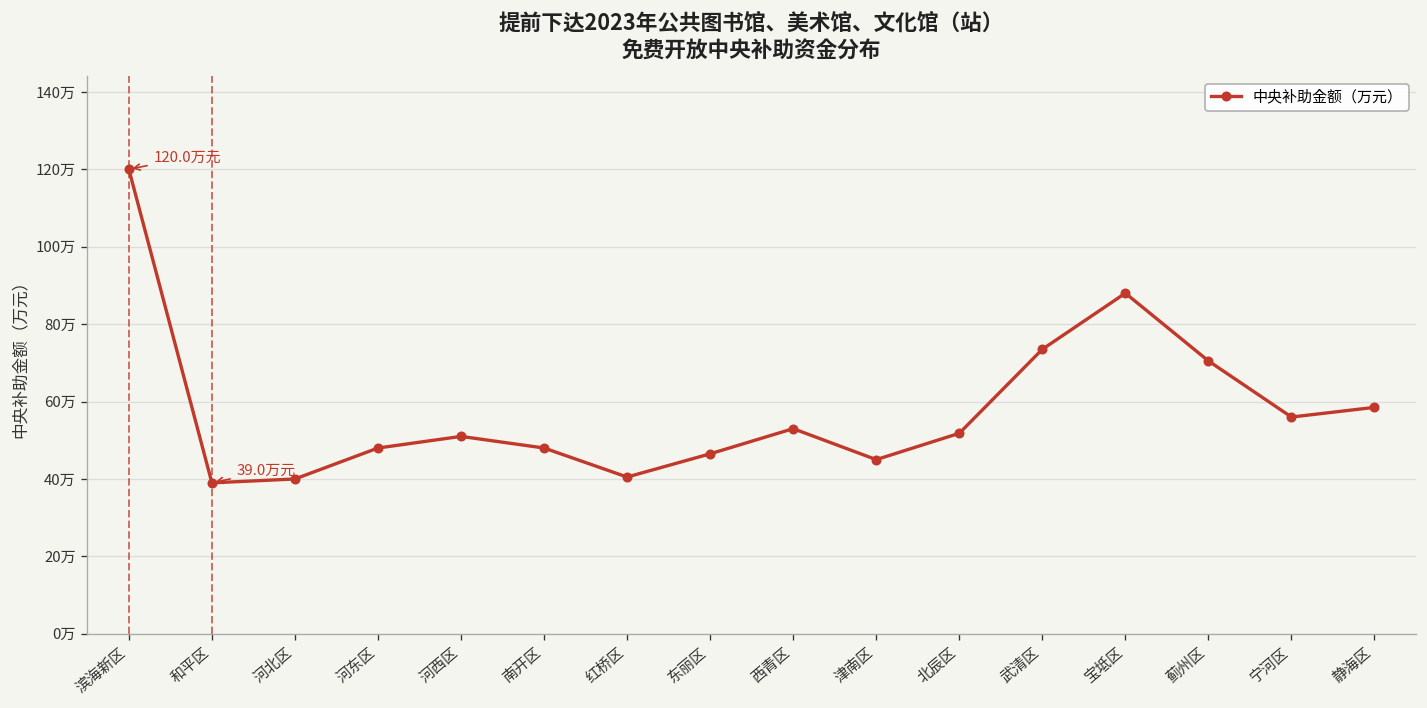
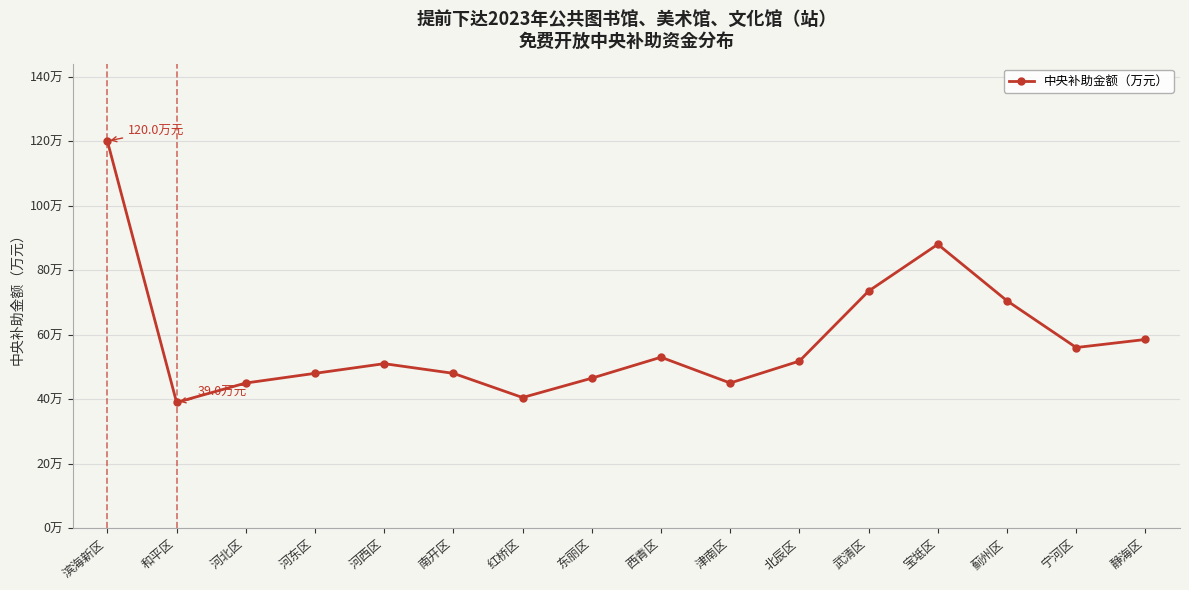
河北区: 40万 -> 45万
